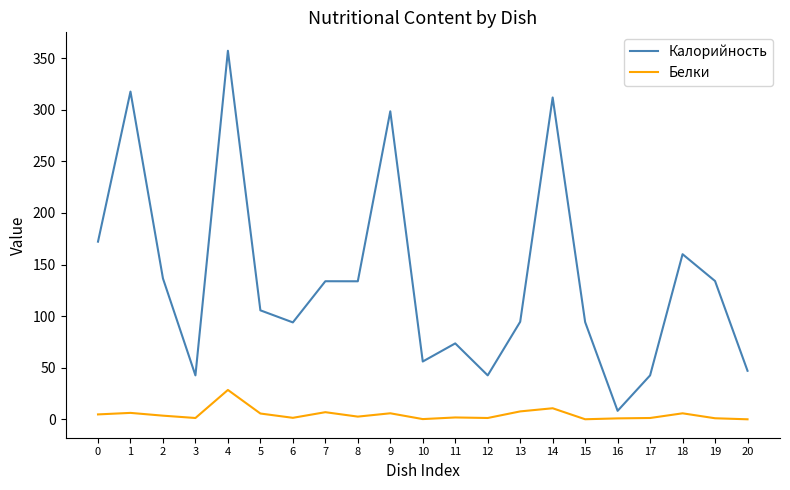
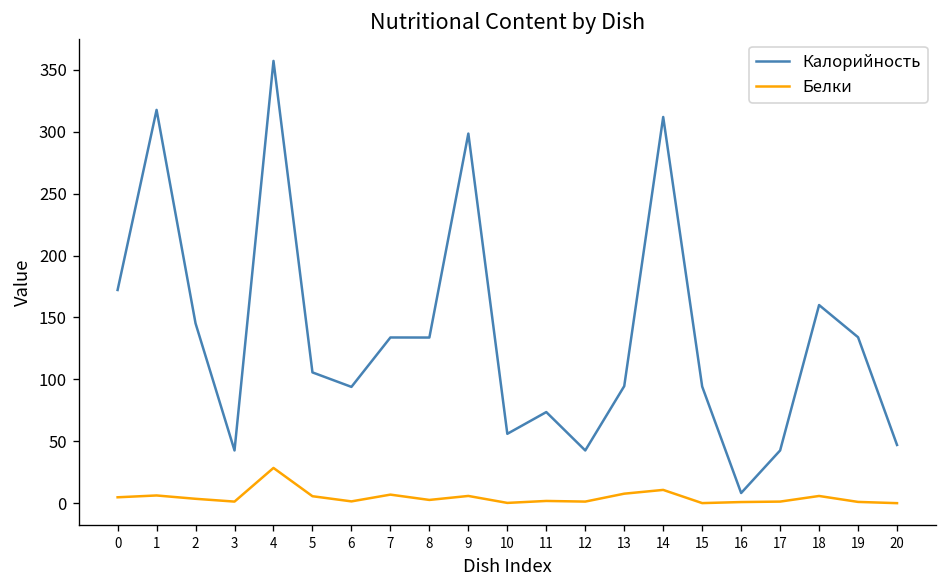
Калорийность, 2: 137 -> 145
